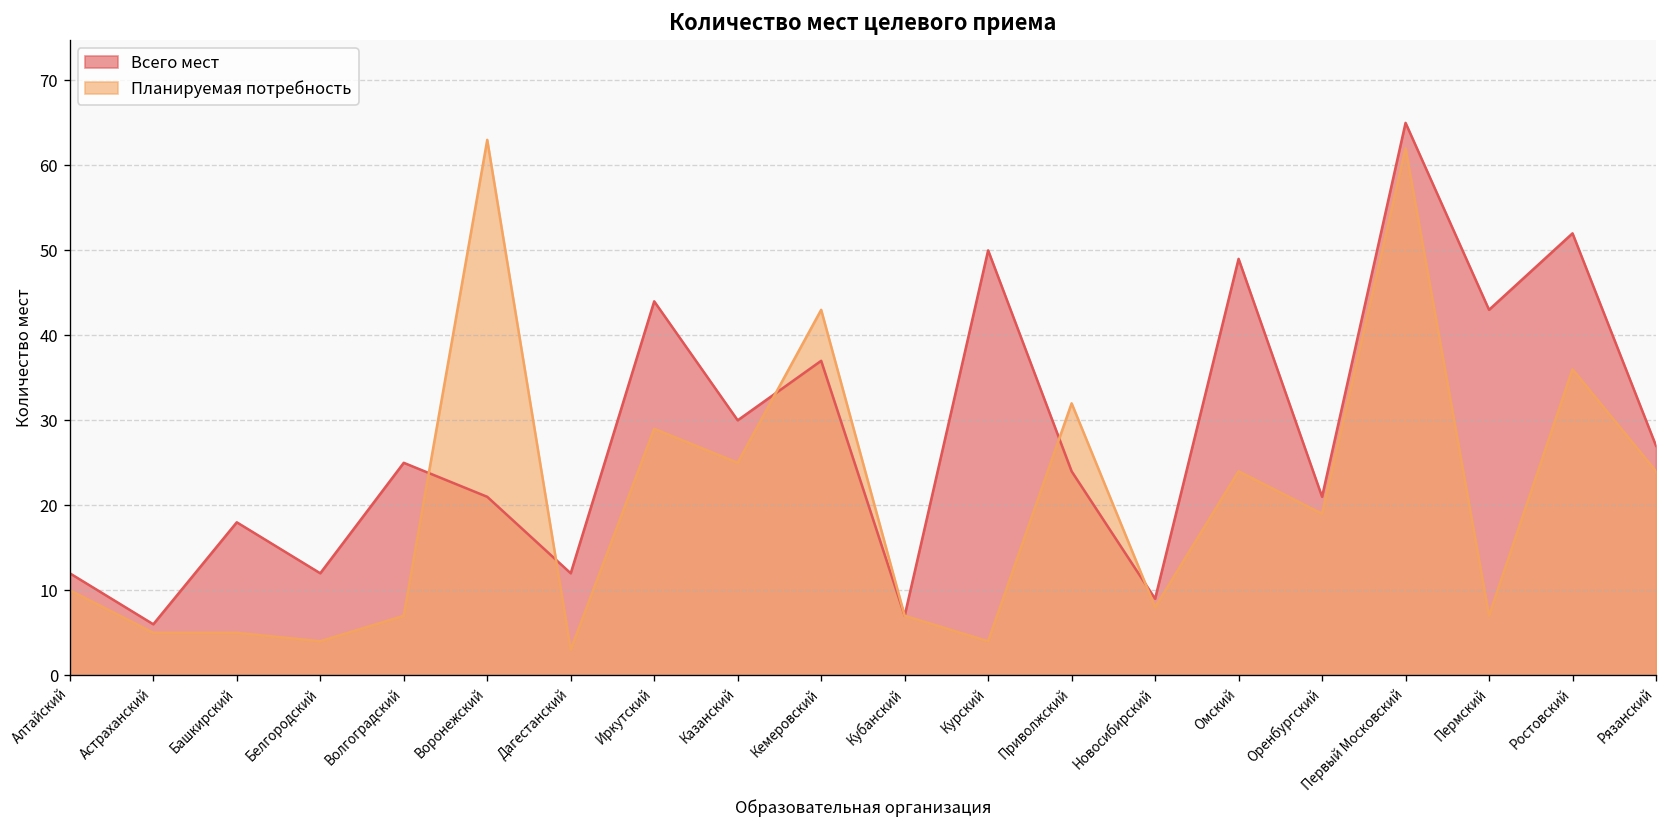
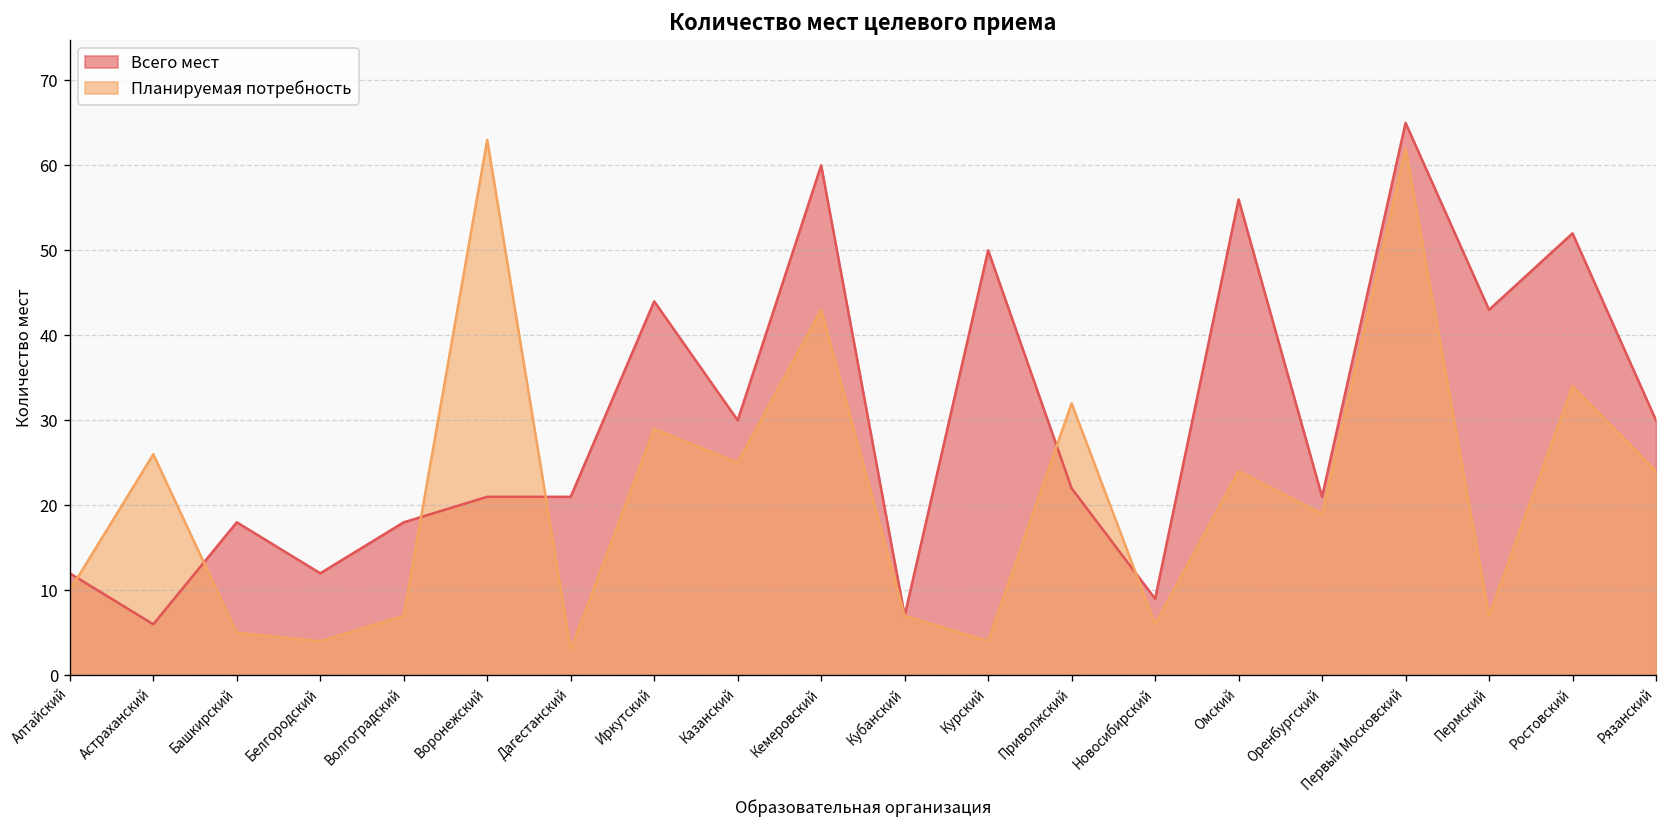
Планируемая потребность, Астраханский: 5 -> 26
Всего мест, Волгоградский: 25 -> 18
Всего мест, Дагестанский: 12 -> 21
Всего мест, Кемеровский: 37 -> 60
Всего мест, Приволжский: 24 -> 22
Планируемая потребность, Новосибирский: 8 -> 6
Всего мест, Омский: 49 -> 56
Планируемая потребность, Ростовский: 36 -> 34
Всего мест, Рязанский: 27 -> 30
